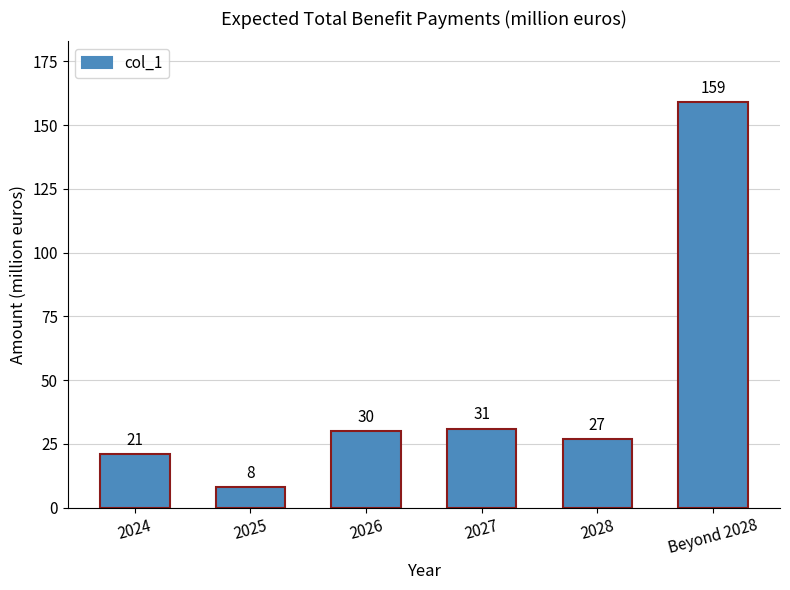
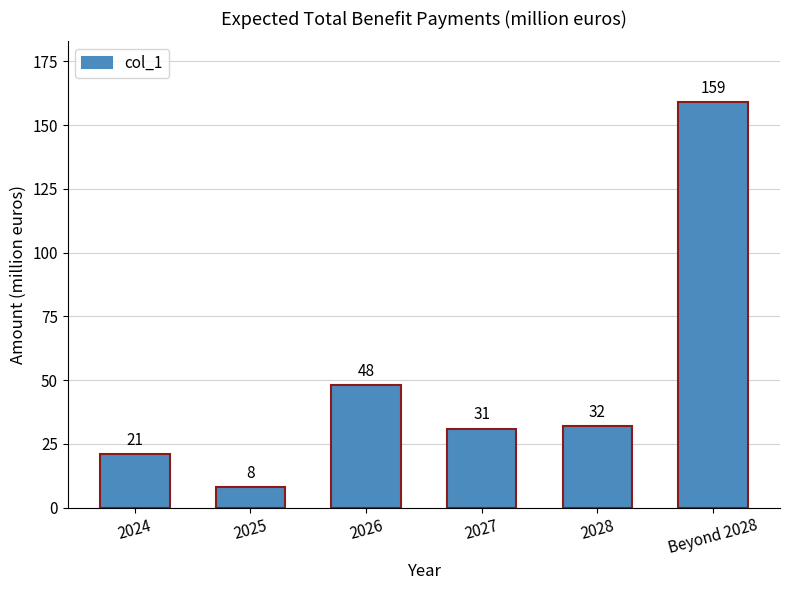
2026: 30 -> 48
2028: 27 -> 32
